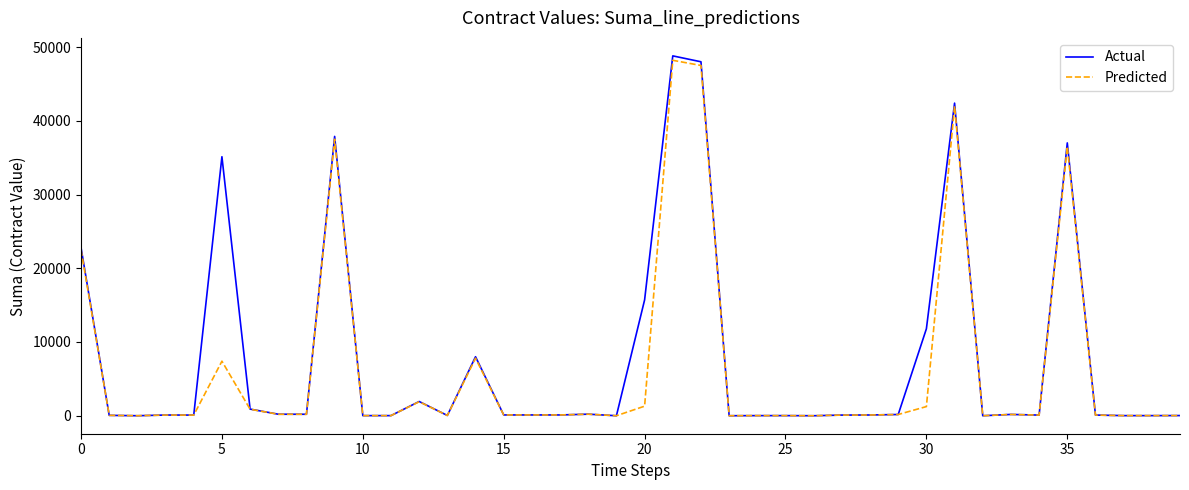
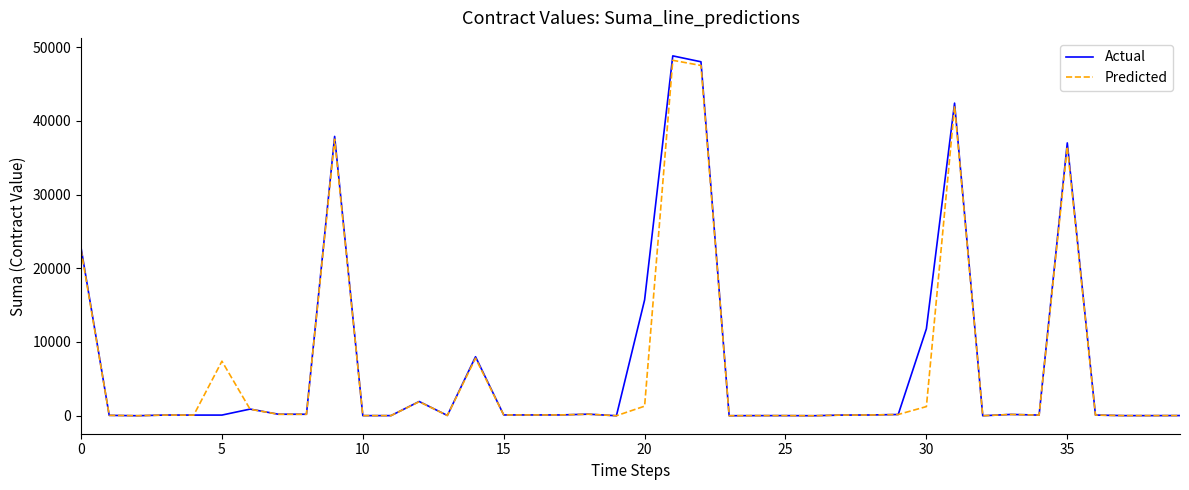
Actual, 5: 35000 -> 0
